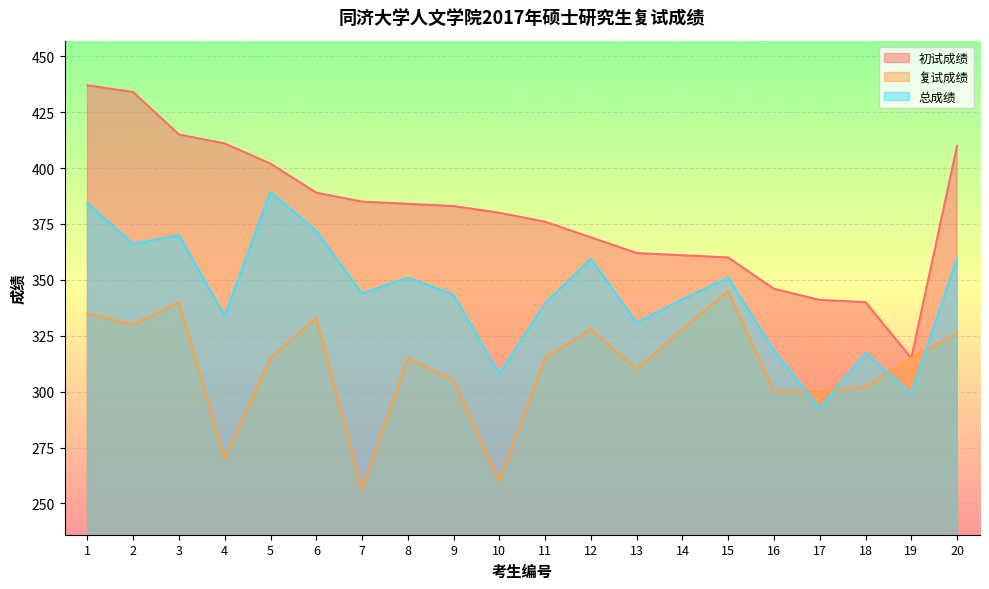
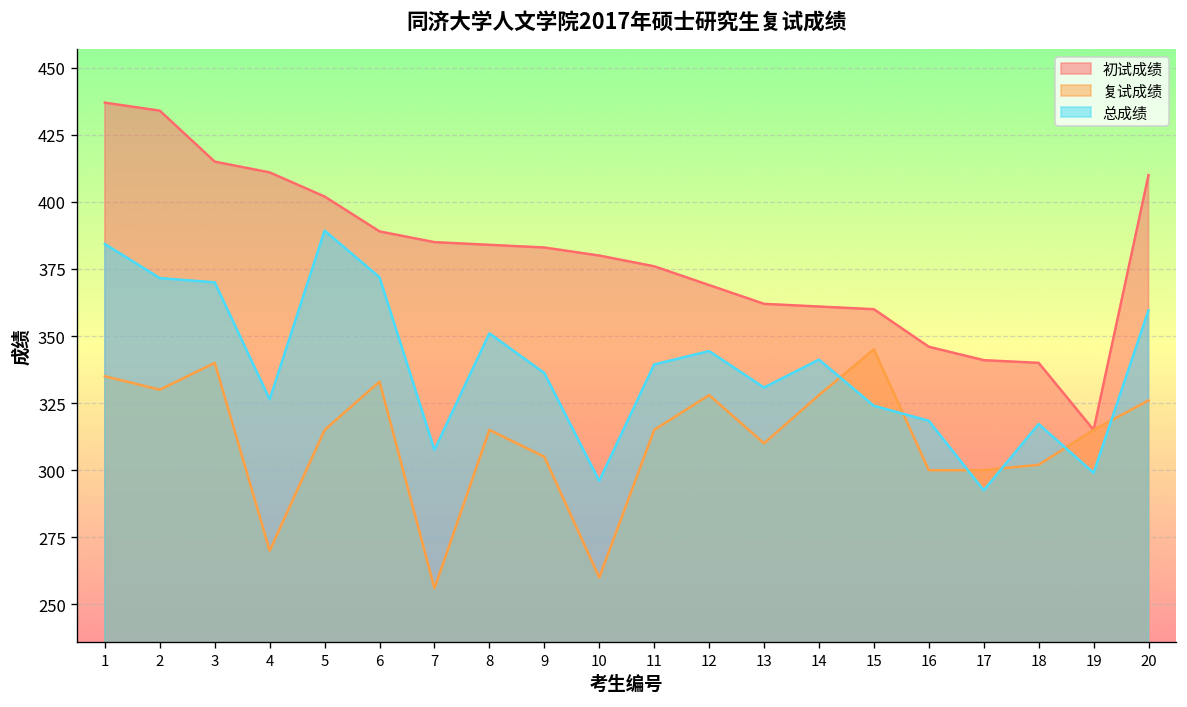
总成绩, 2: 366 -> 372
总成绩, 4: 334 -> 326
总成绩, 7: 344 -> 308
总成绩, 9: 343 -> 336
总成绩, 10: 308 -> 296
总成绩, 12: 359 -> 344
总成绩, 15: 351 -> 324
